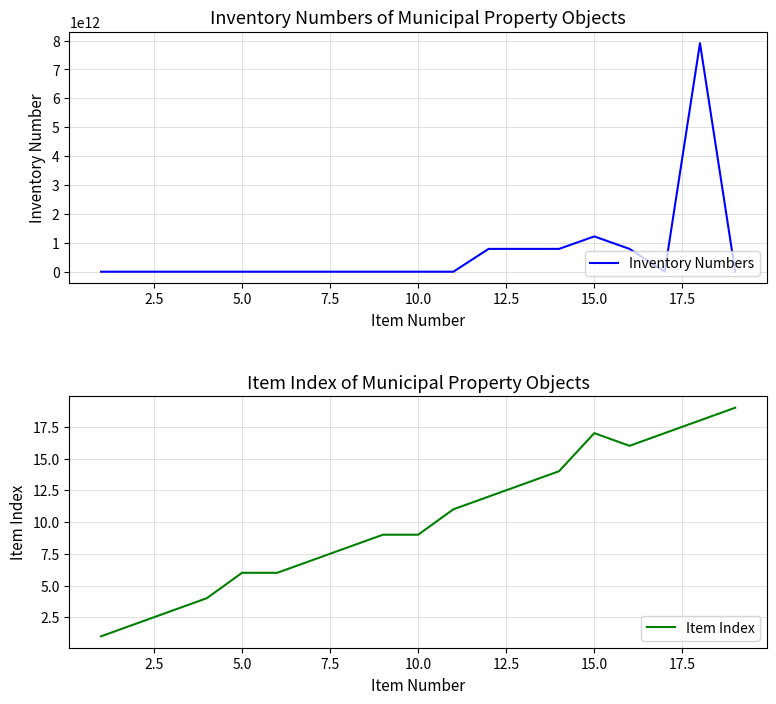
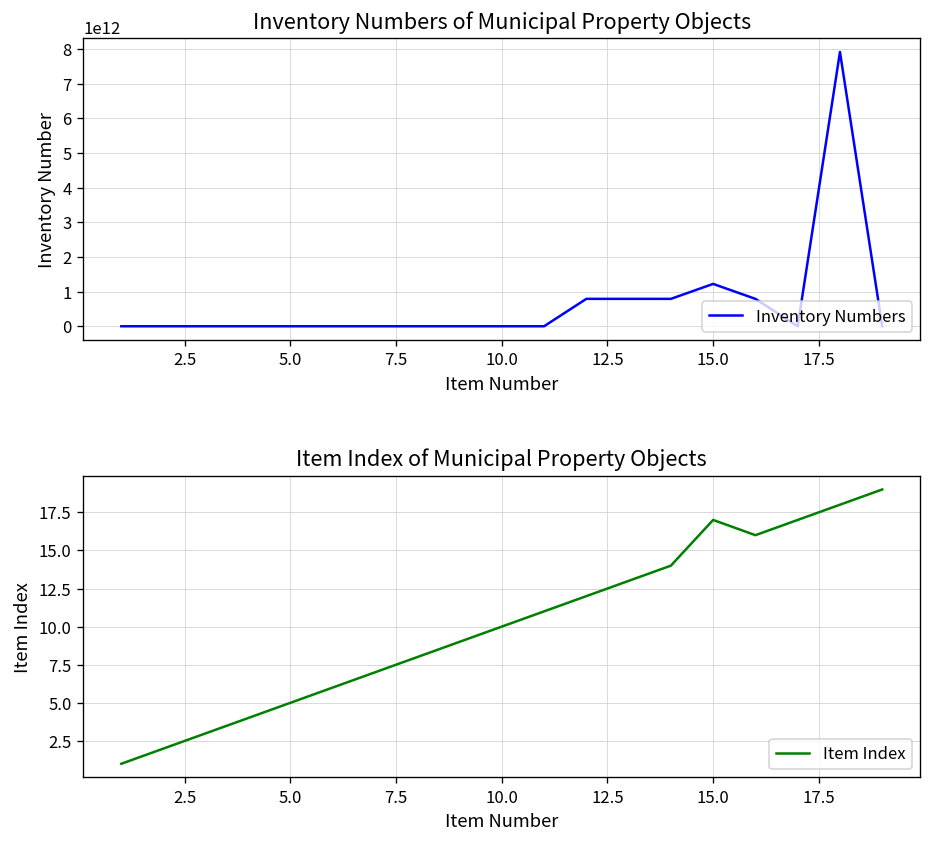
Item Index of Municipal Property Objects, 5.0: 6 -> 5
Item Index of Municipal Property Objects, 10.0: 9 -> 10
